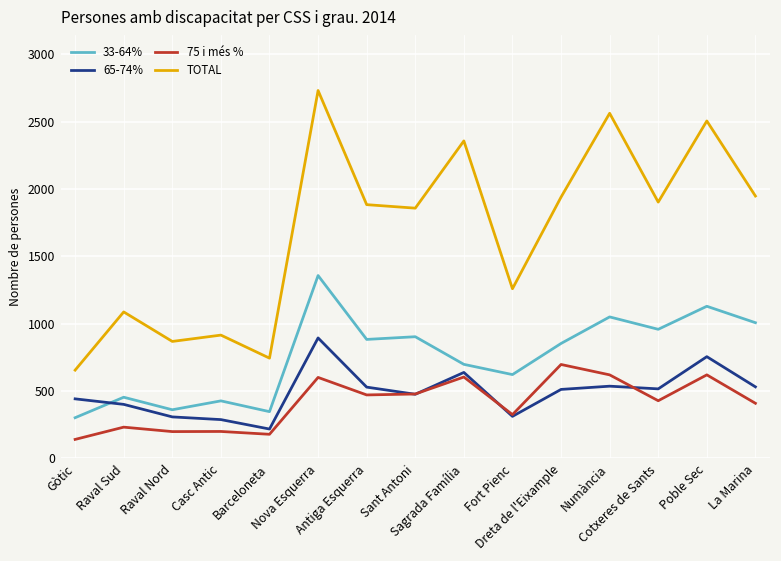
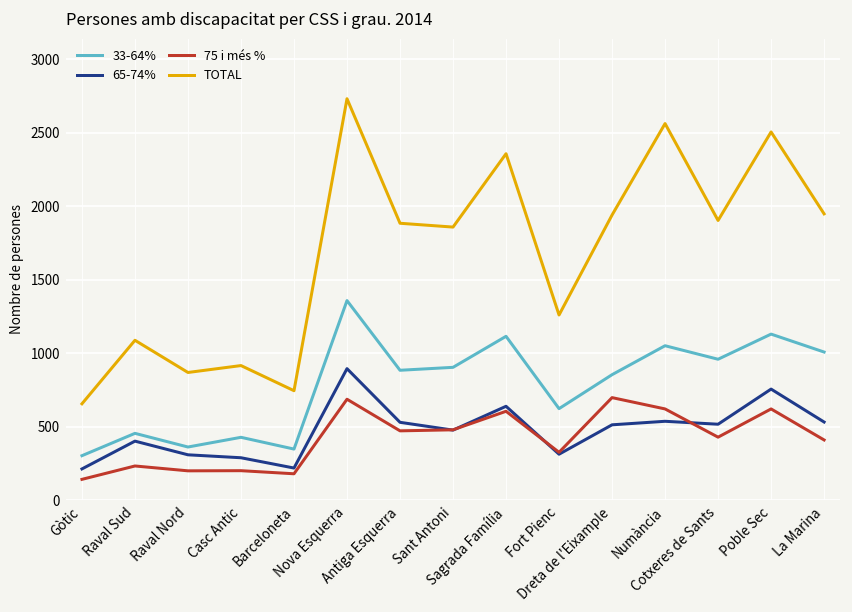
65-74%, Gòtic: 440 -> 210
75 i més %, Nova Esquerra: 600 -> 690
33-64%, Sagrada Família: 700 -> 1110
